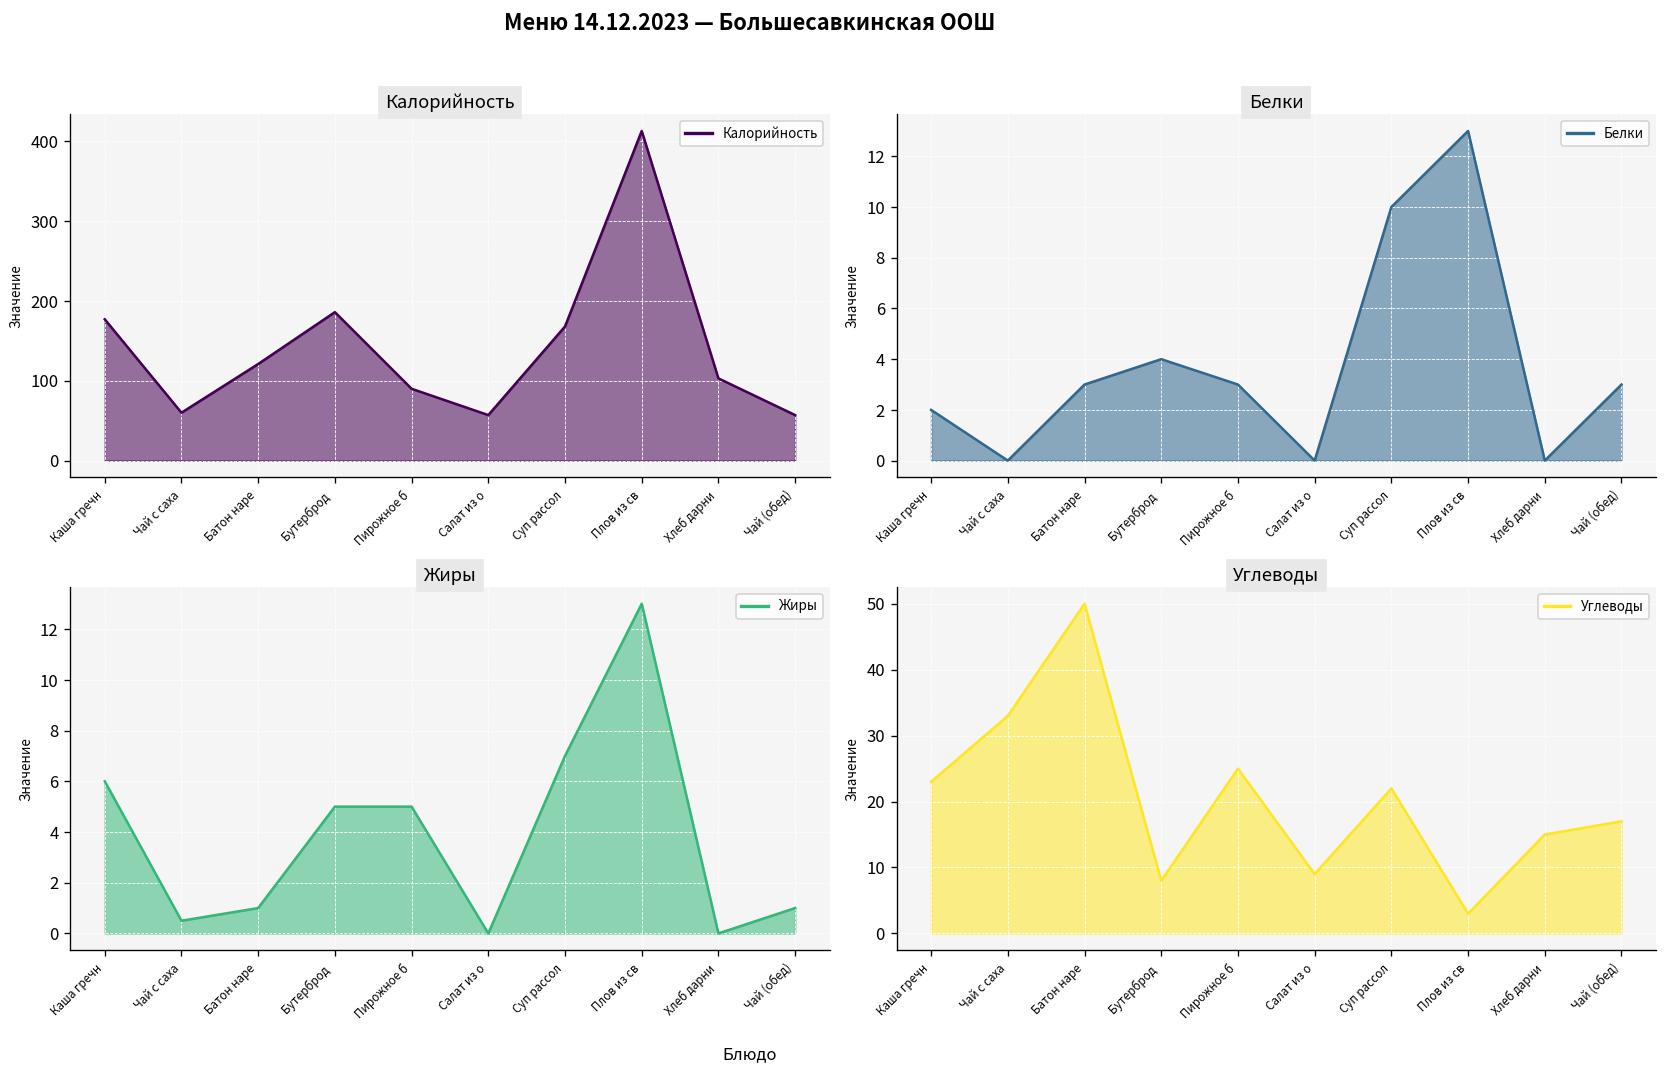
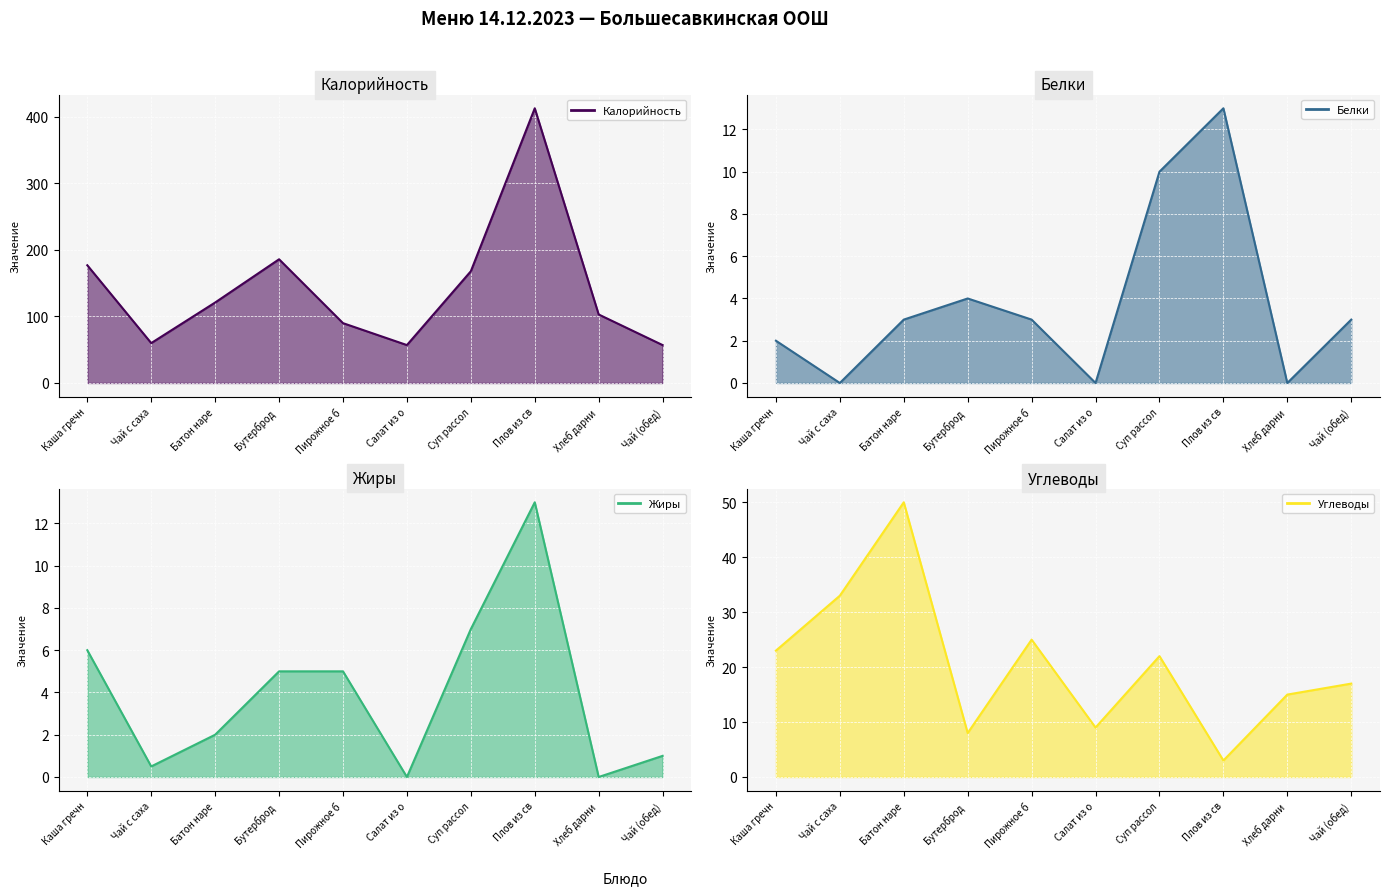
Жиры, Батон наре: 1 -> 2
